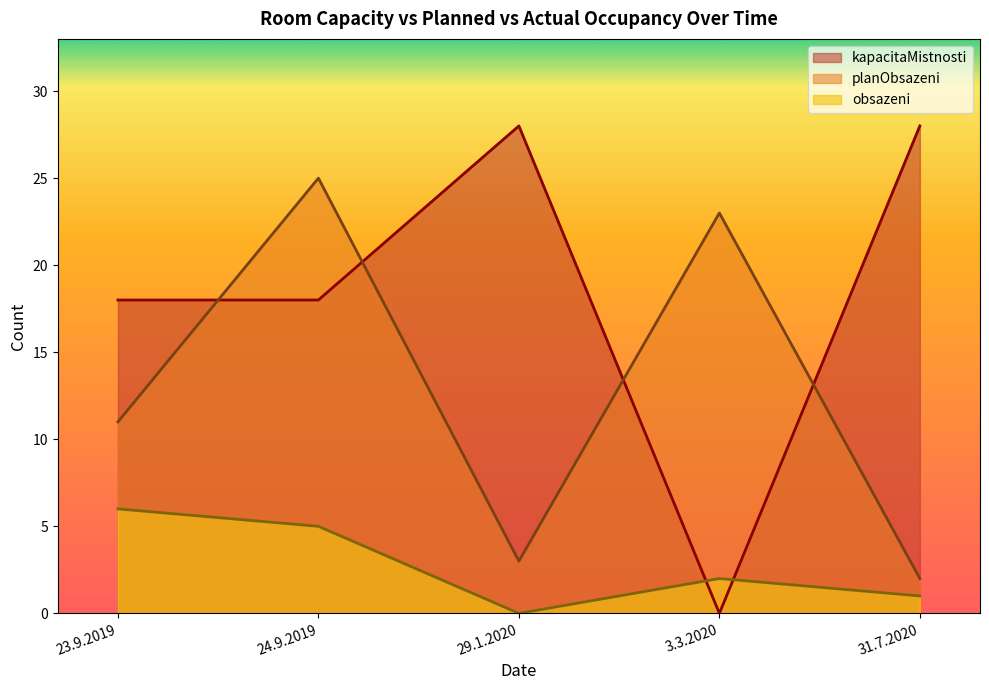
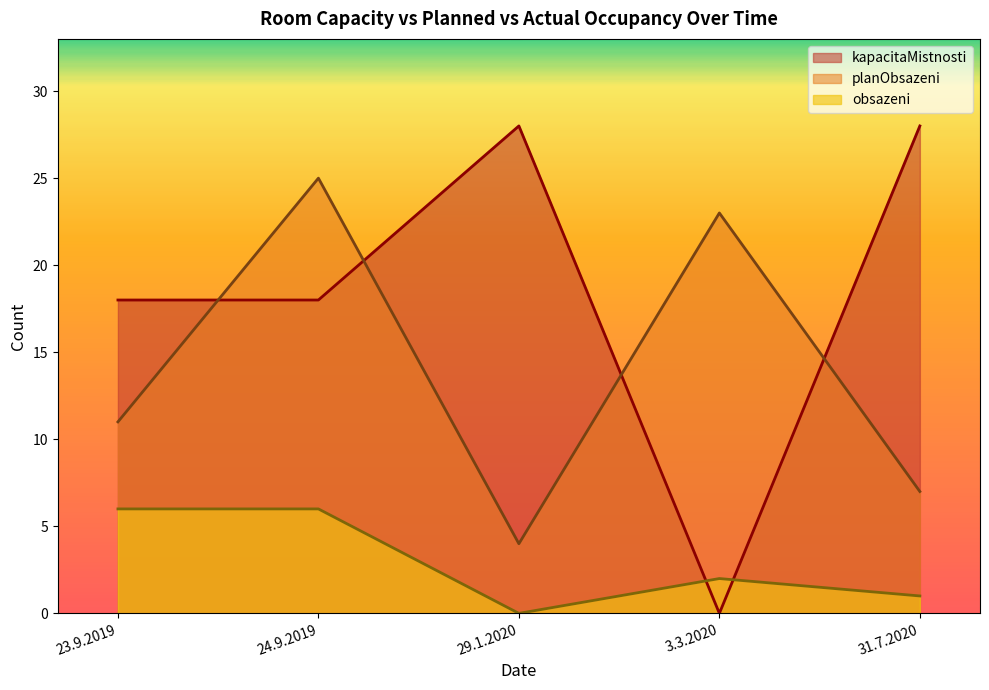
obsazeni, 24.9.2019: 5 -> 6
planObsazeni, 29.1.2020: 3 -> 4
planObsazeni, 31.7.2020: 2 -> 7
